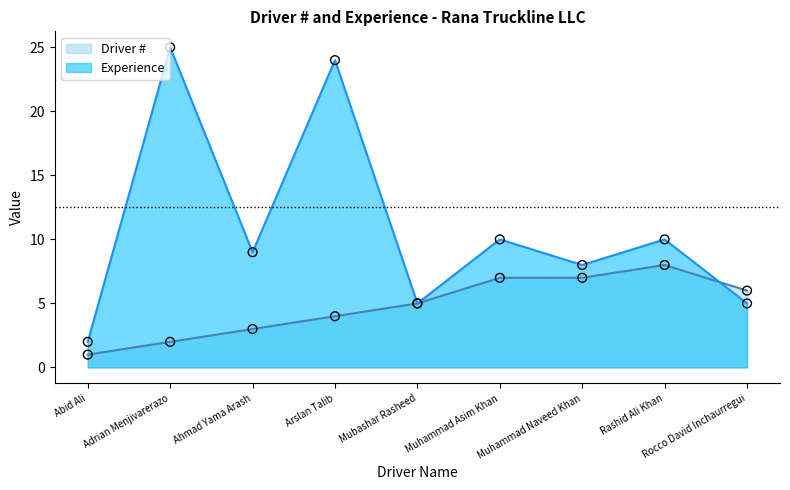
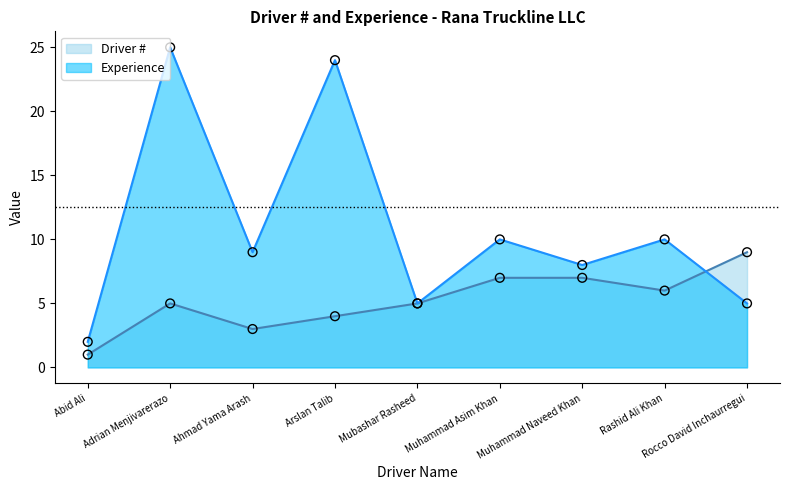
Driver #, Adrian Menjivarerazo: 2 -> 5
Driver #, Rashid Ali Khan: 8 -> 6
Driver #, Rocco David Inchaurregui: 6 -> 9
